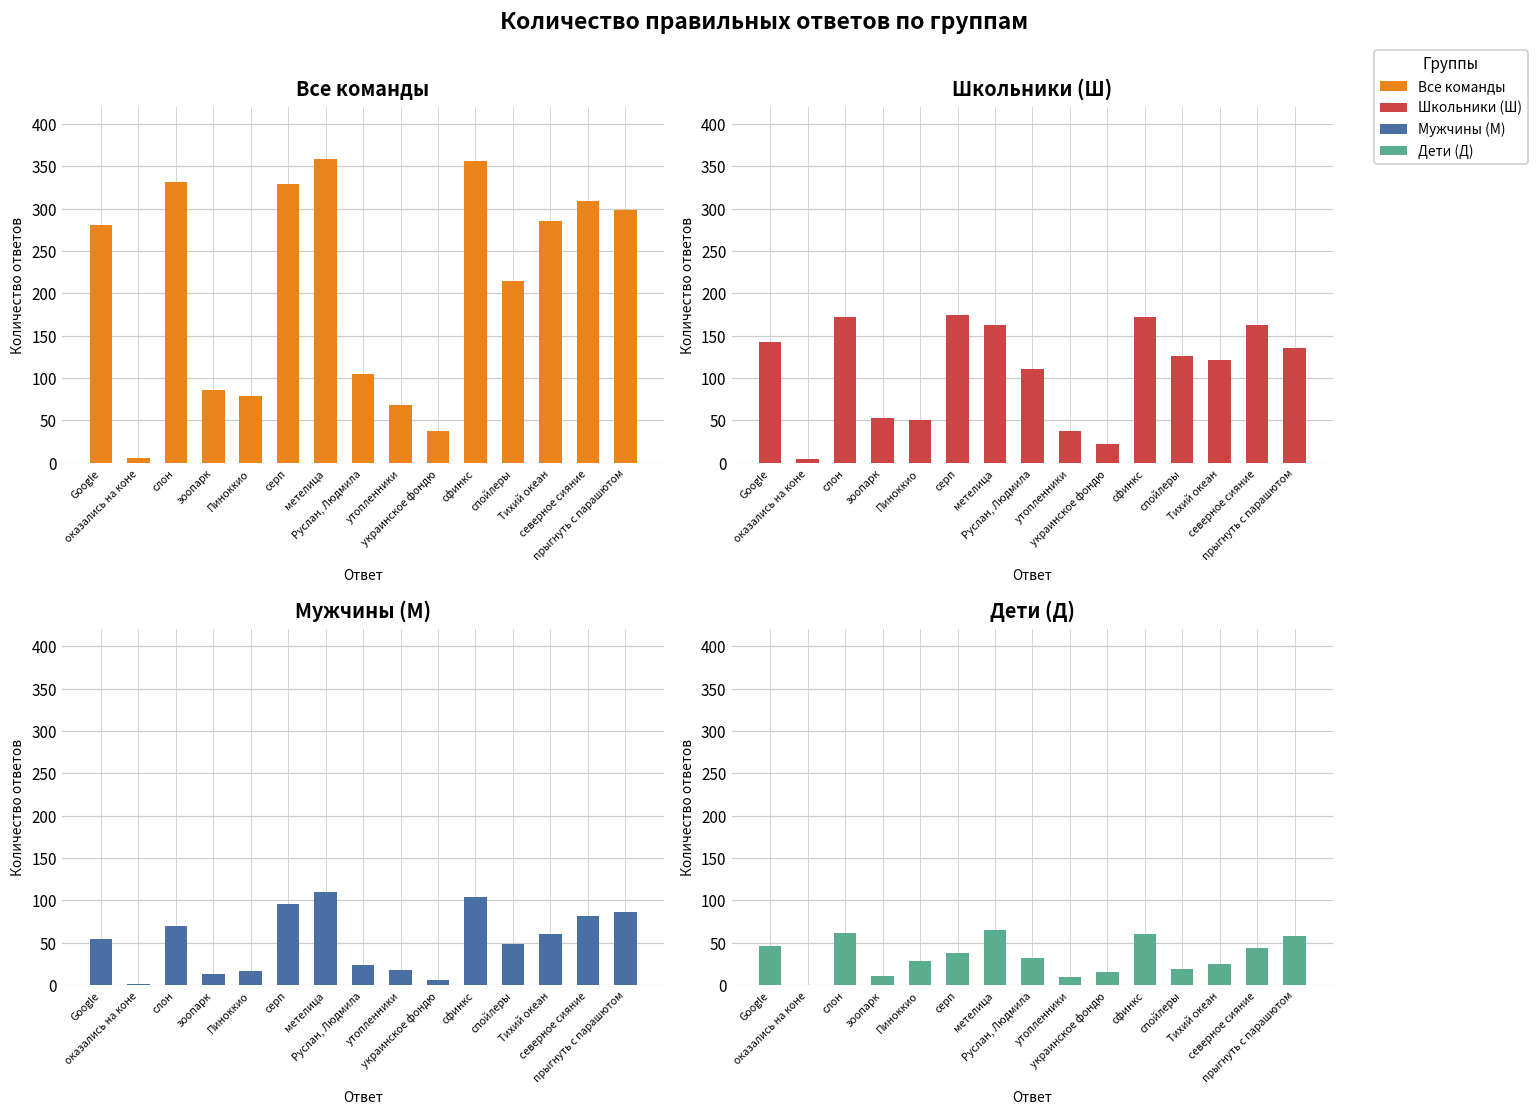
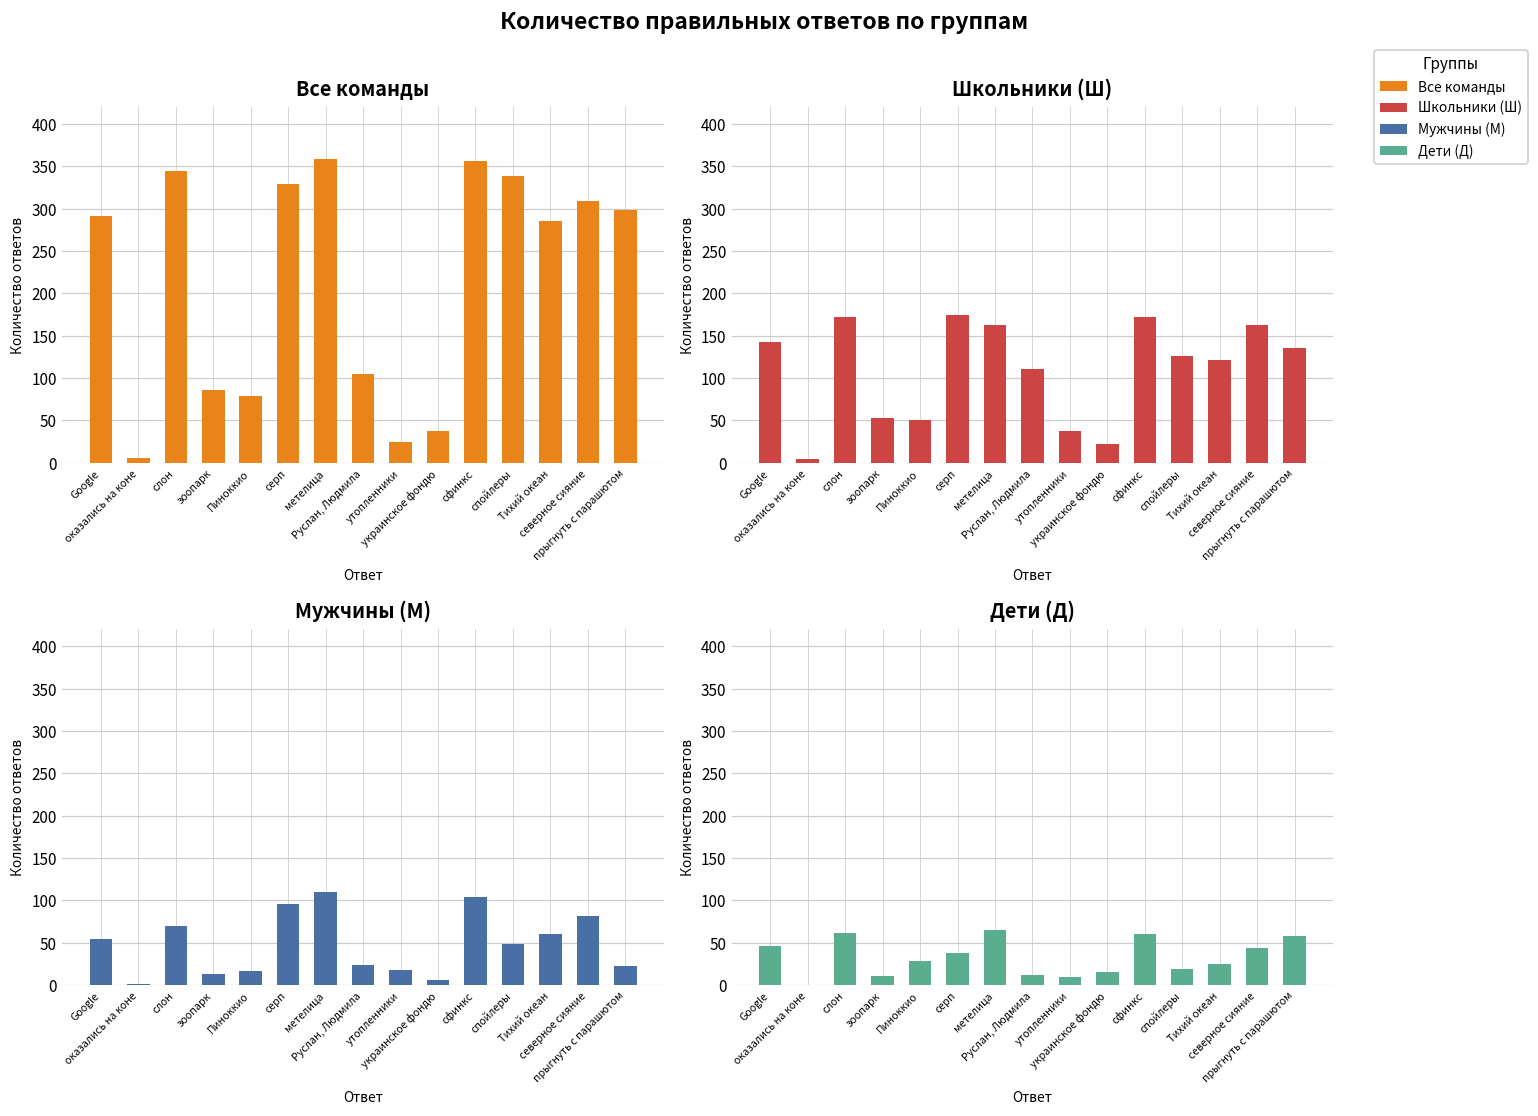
Все команды, Google: 280 -> 290
Все команды, слон: 330 -> 350
Все команды, утопленники: 70 -> 20
Все команды, спойлеры: 220 -> 340
Мужчины (М), прыгнуть с парашютом: 90 -> 20
Дети (Д), Руслан, Людмила: 30 -> 10
